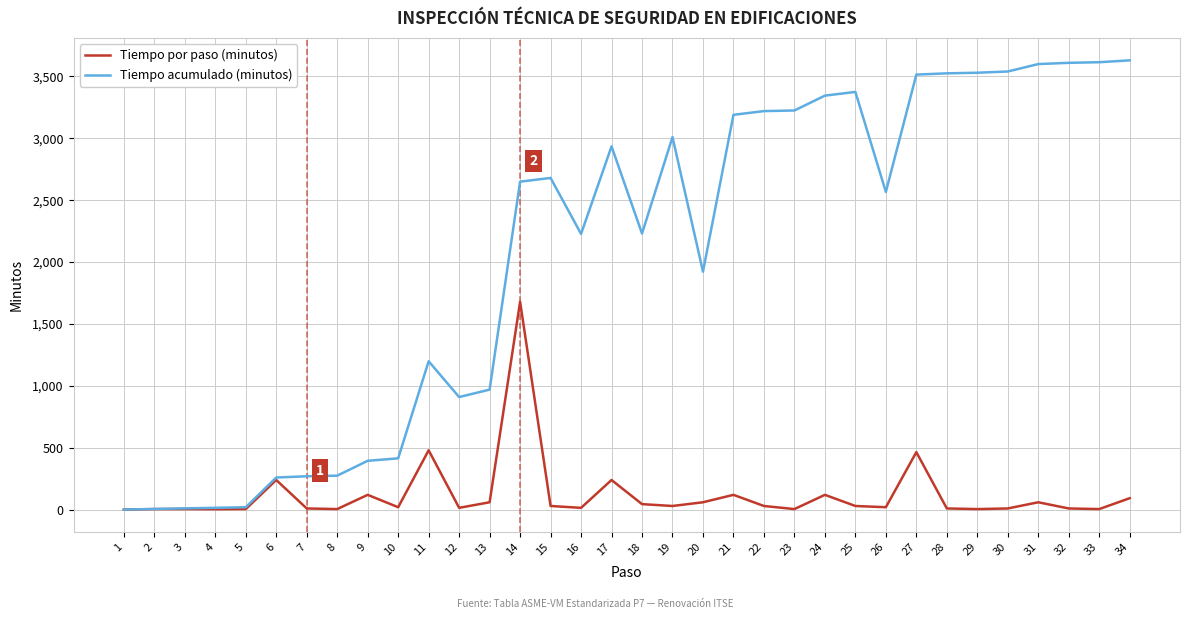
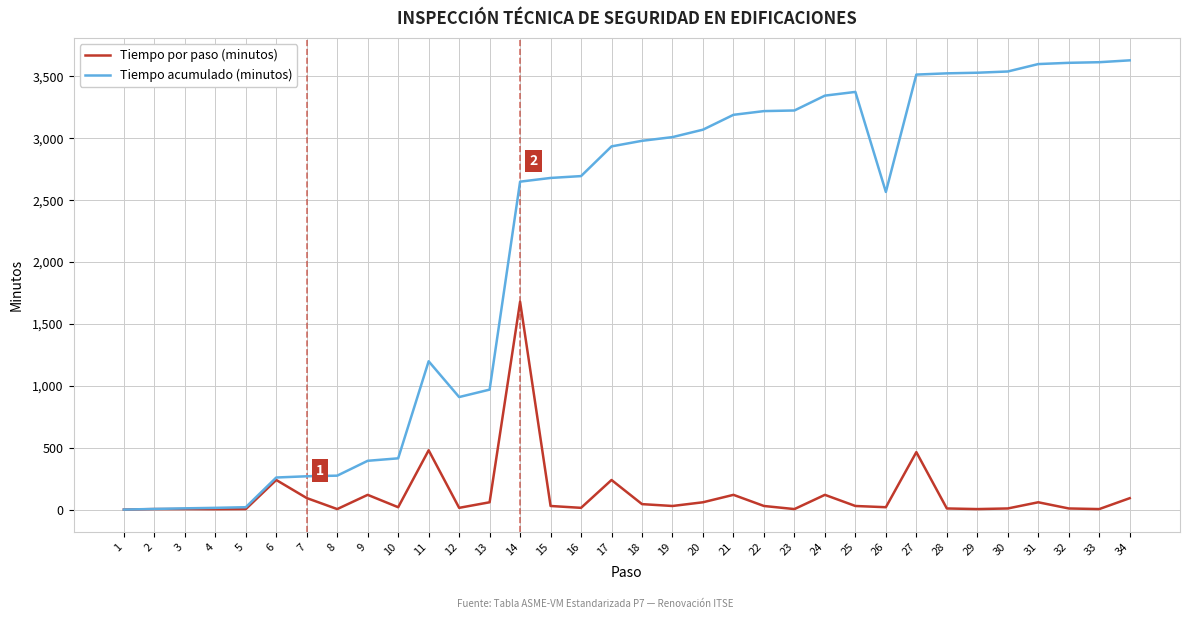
Tiempo por paso (minutos), 7: 10 -> 90
Tiempo acumulado (minutos), 16: 2,230 -> 2,700
Tiempo acumulado (minutos), 18: 2,230 -> 2,980
Tiempo acumulado (minutos), 20: 1,920 -> 3,070
